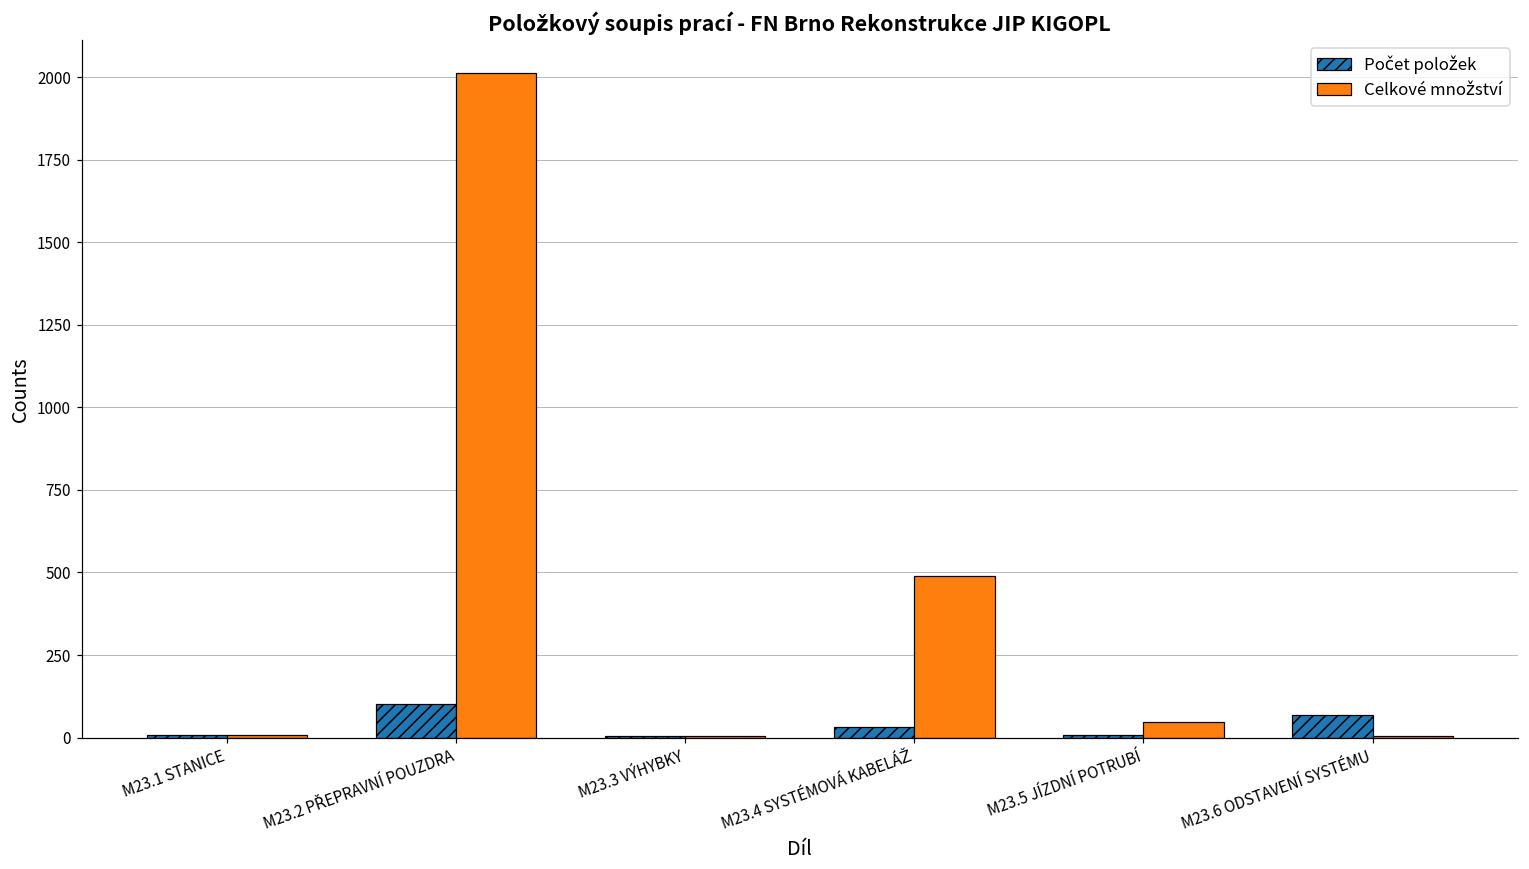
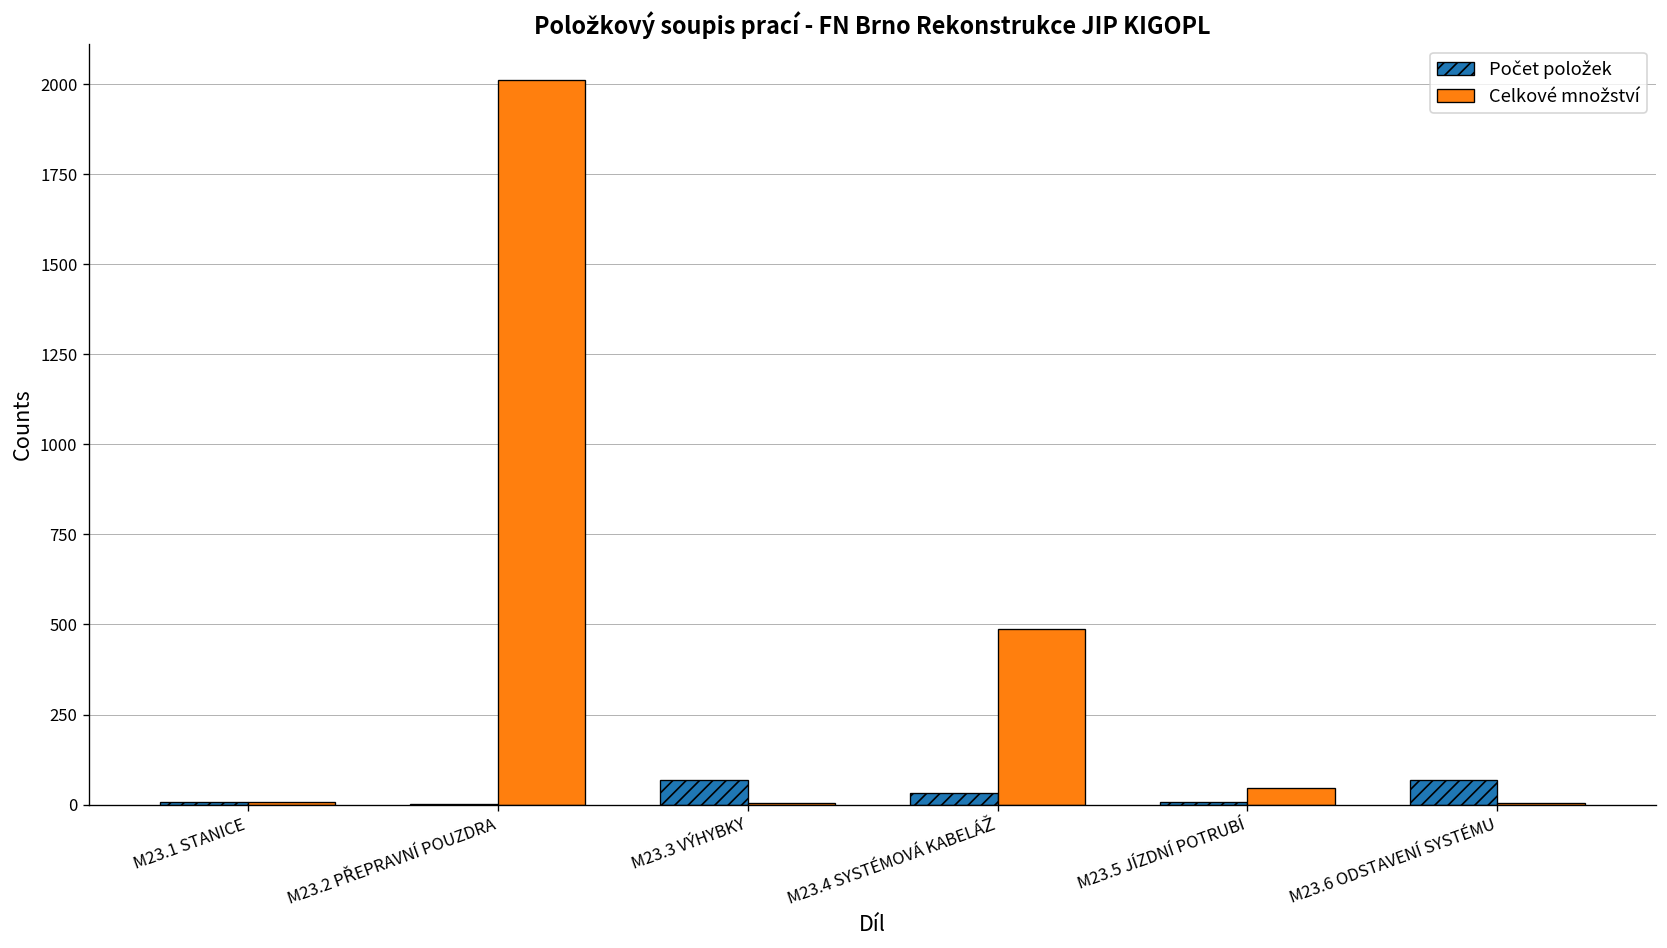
Počet položek, M23.2 PŘEPRAVNÍ POUZDRA: 100 -> 0
Počet položek, M23.3 VÝHYBKY: 0 -> 70
